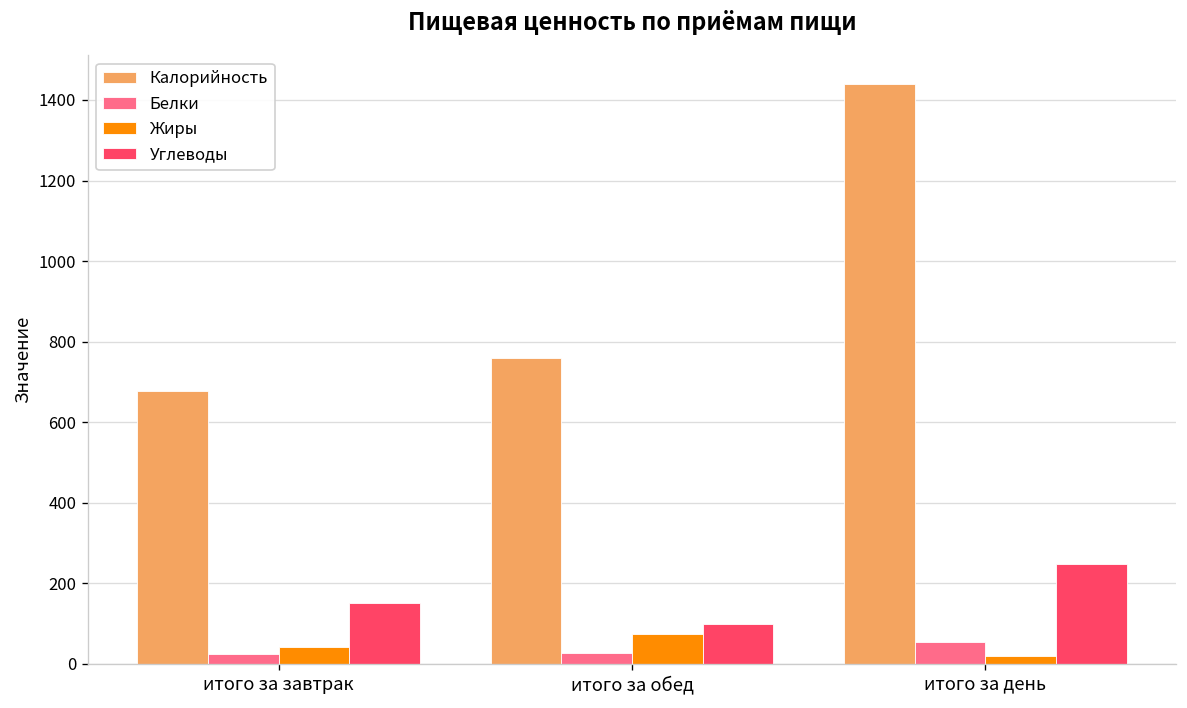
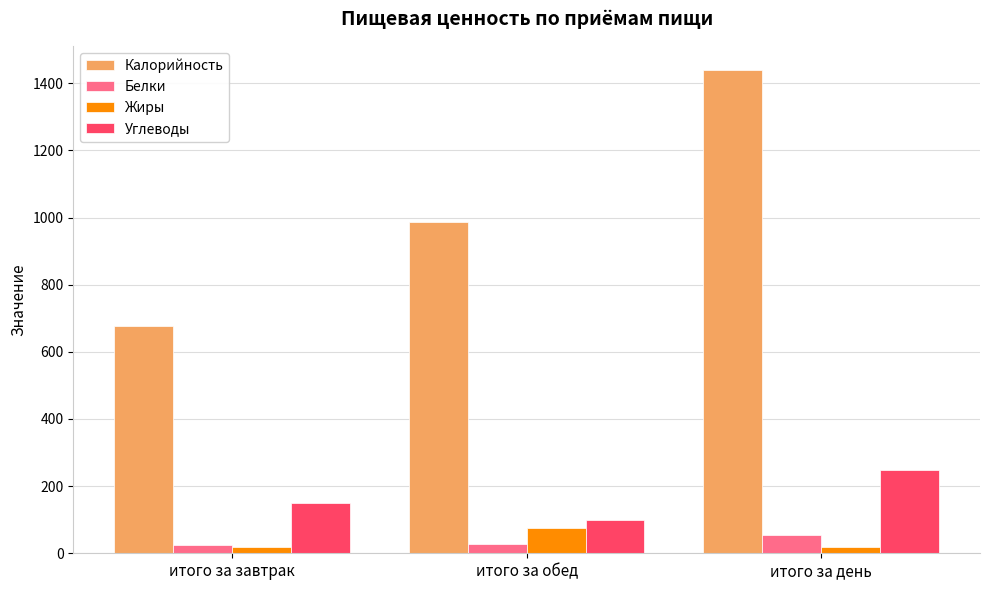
Жиры, итого за завтрак: 40 -> 20
Калорийность, итого за обед: 760 -> 990
